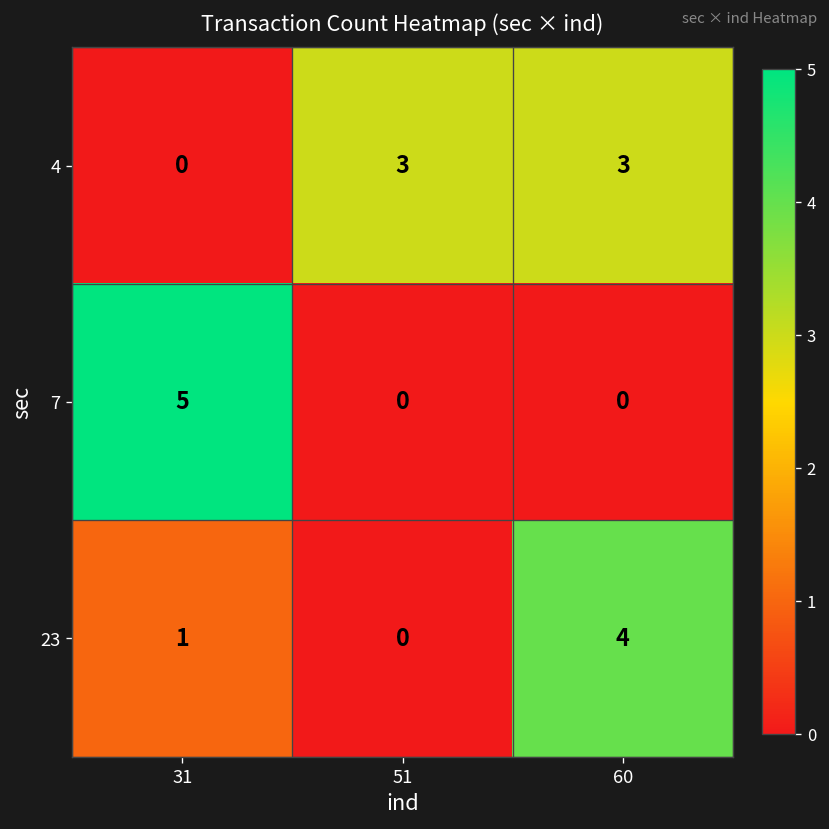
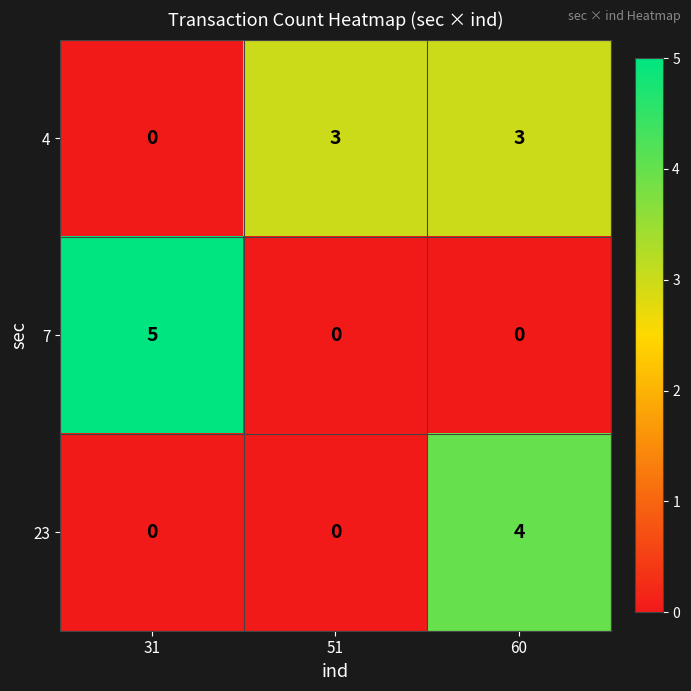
23, 31: 1 -> 0
